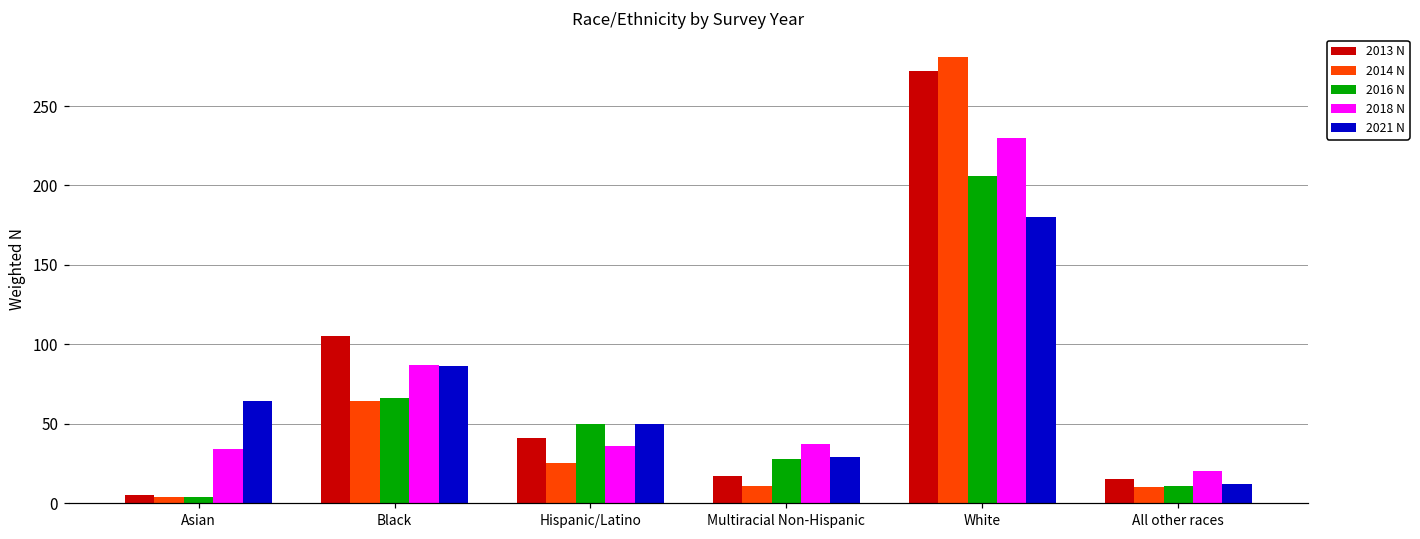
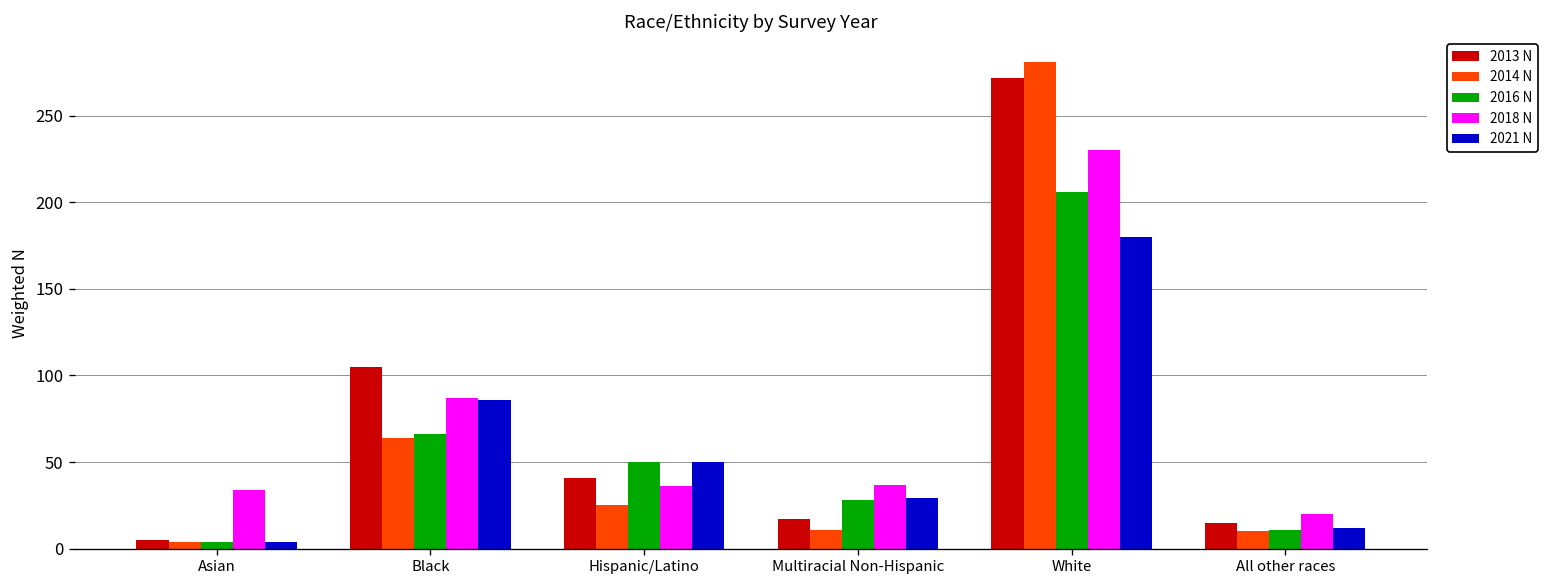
2021 N, Asian: 64 -> 4
